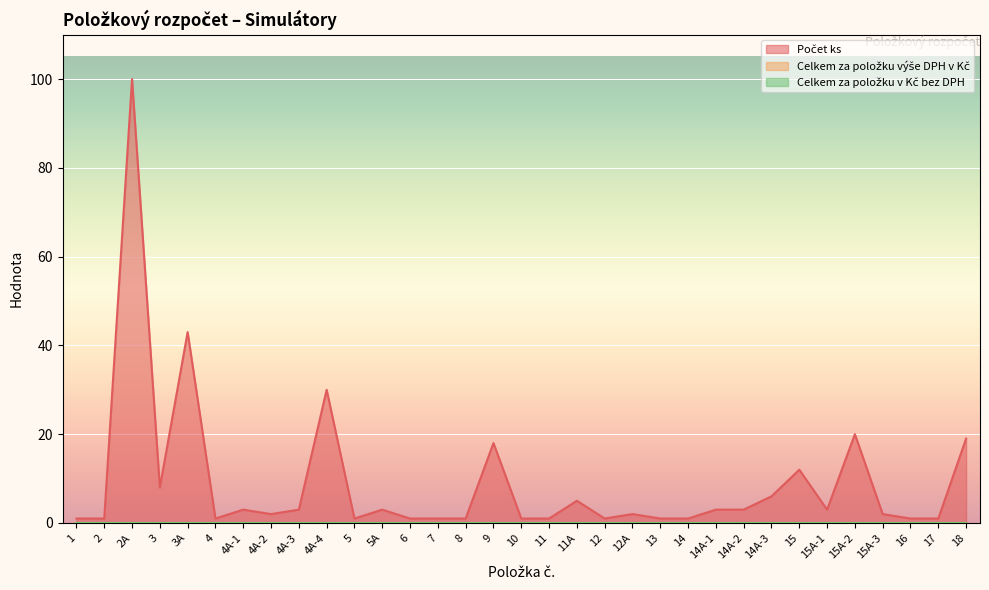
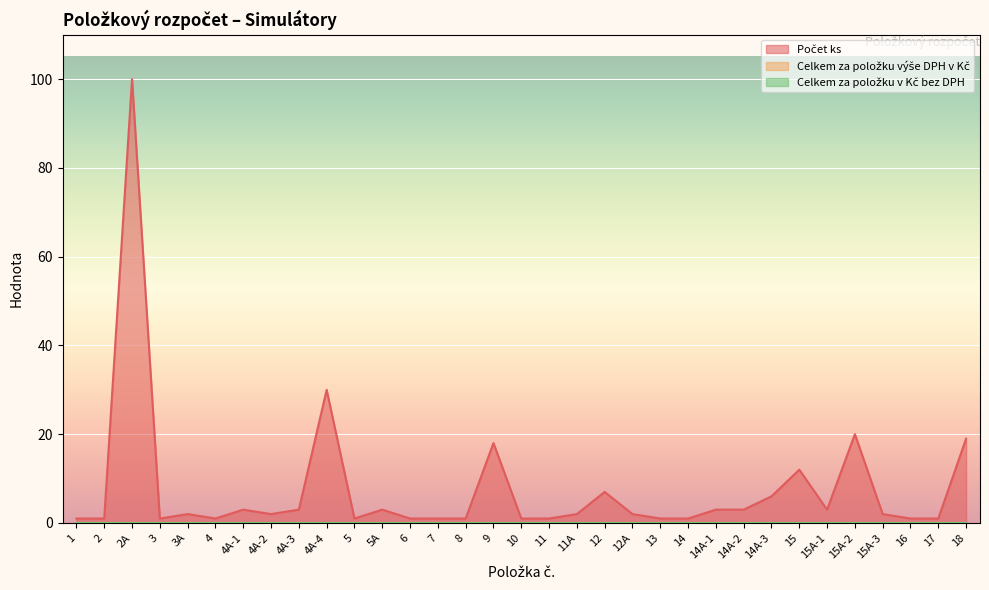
Počet ks, 3: 8 -> 1
Počet ks, 3A: 43 -> 2
Počet ks, 11A: 5 -> 2
Počet ks, 12: 1 -> 7
